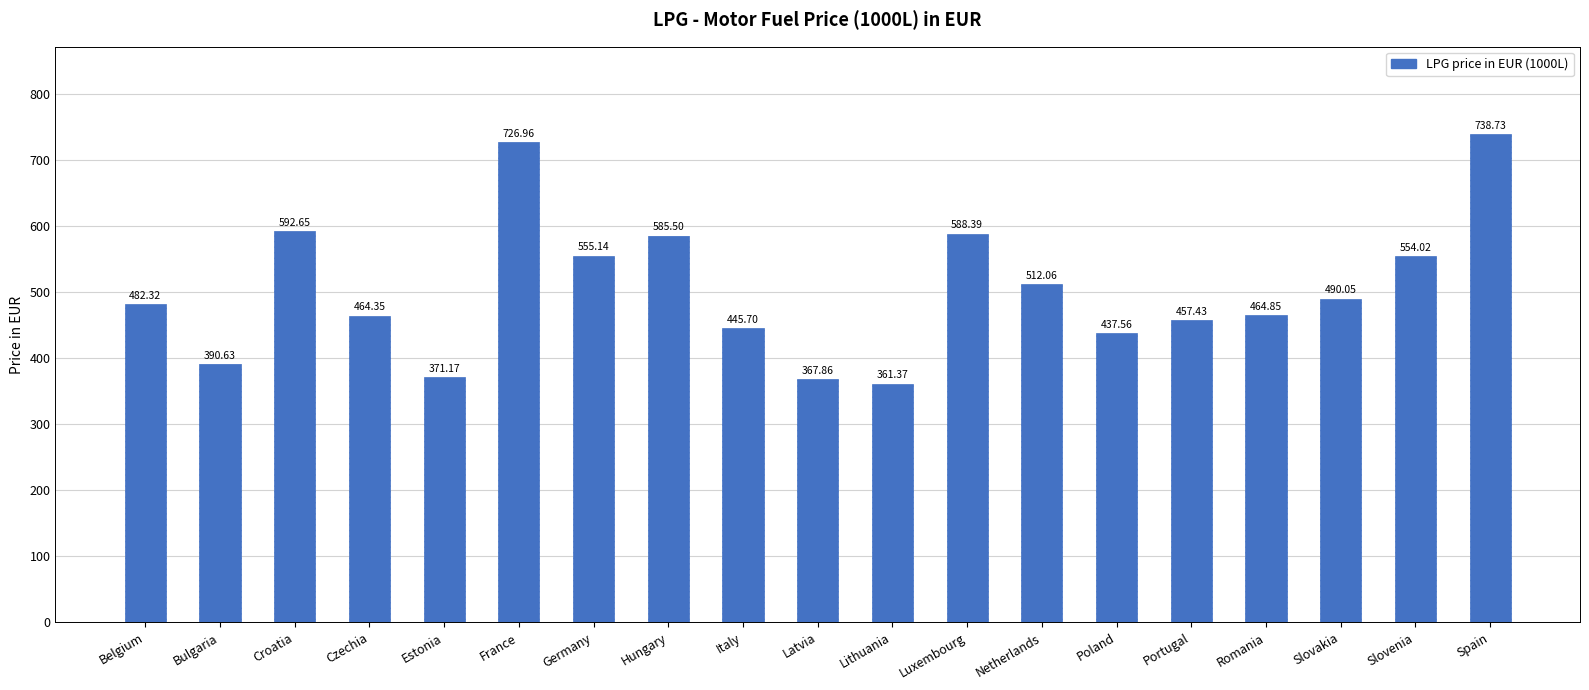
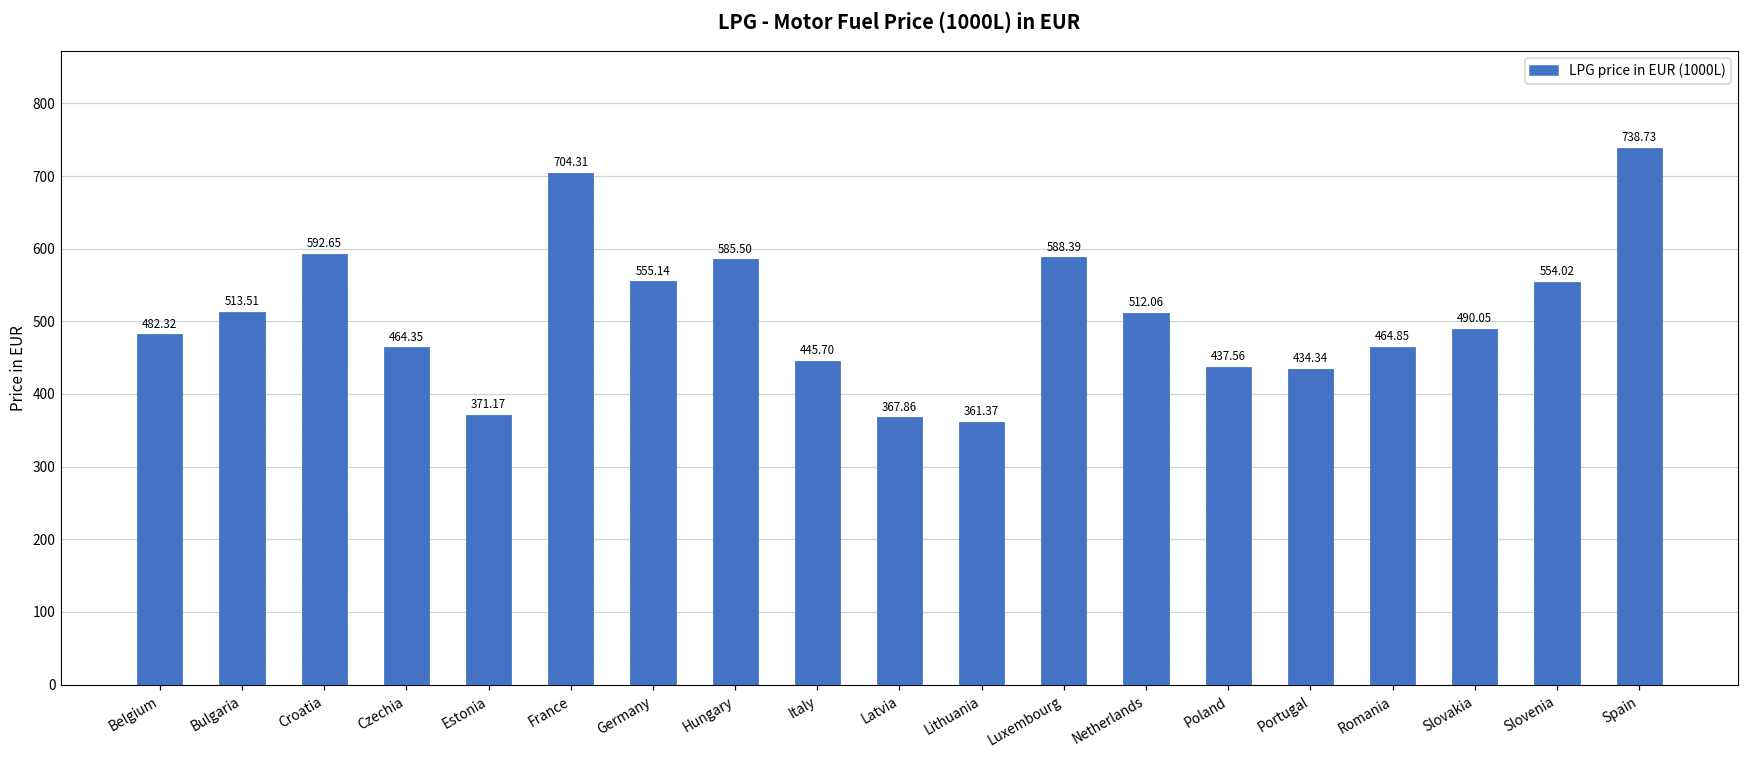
Bulgaria: 390.63 -> 513.51
France: 726.96 -> 704.31
Portugal: 457.43 -> 434.34
